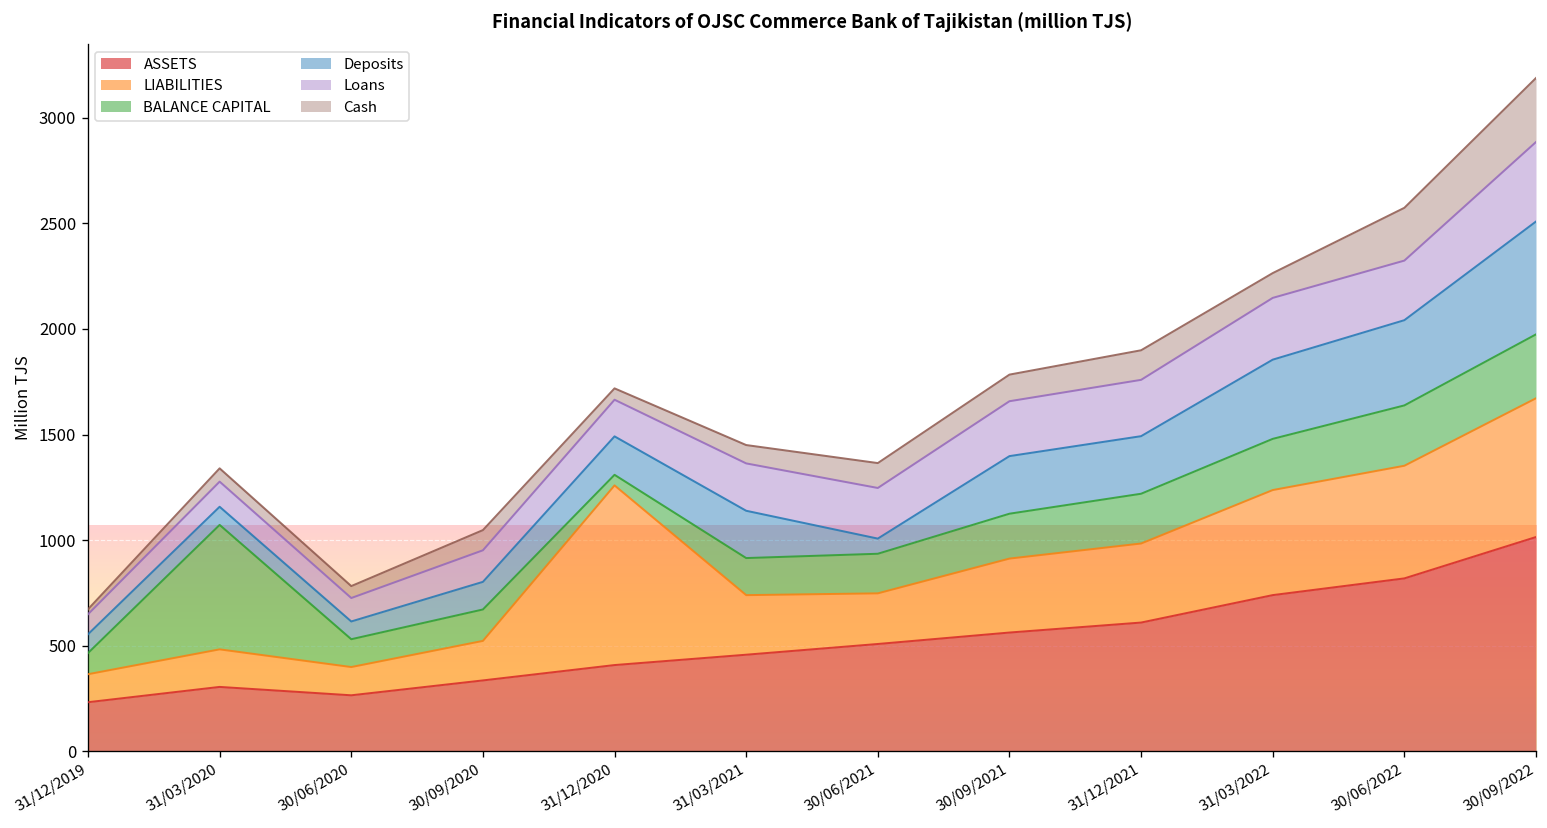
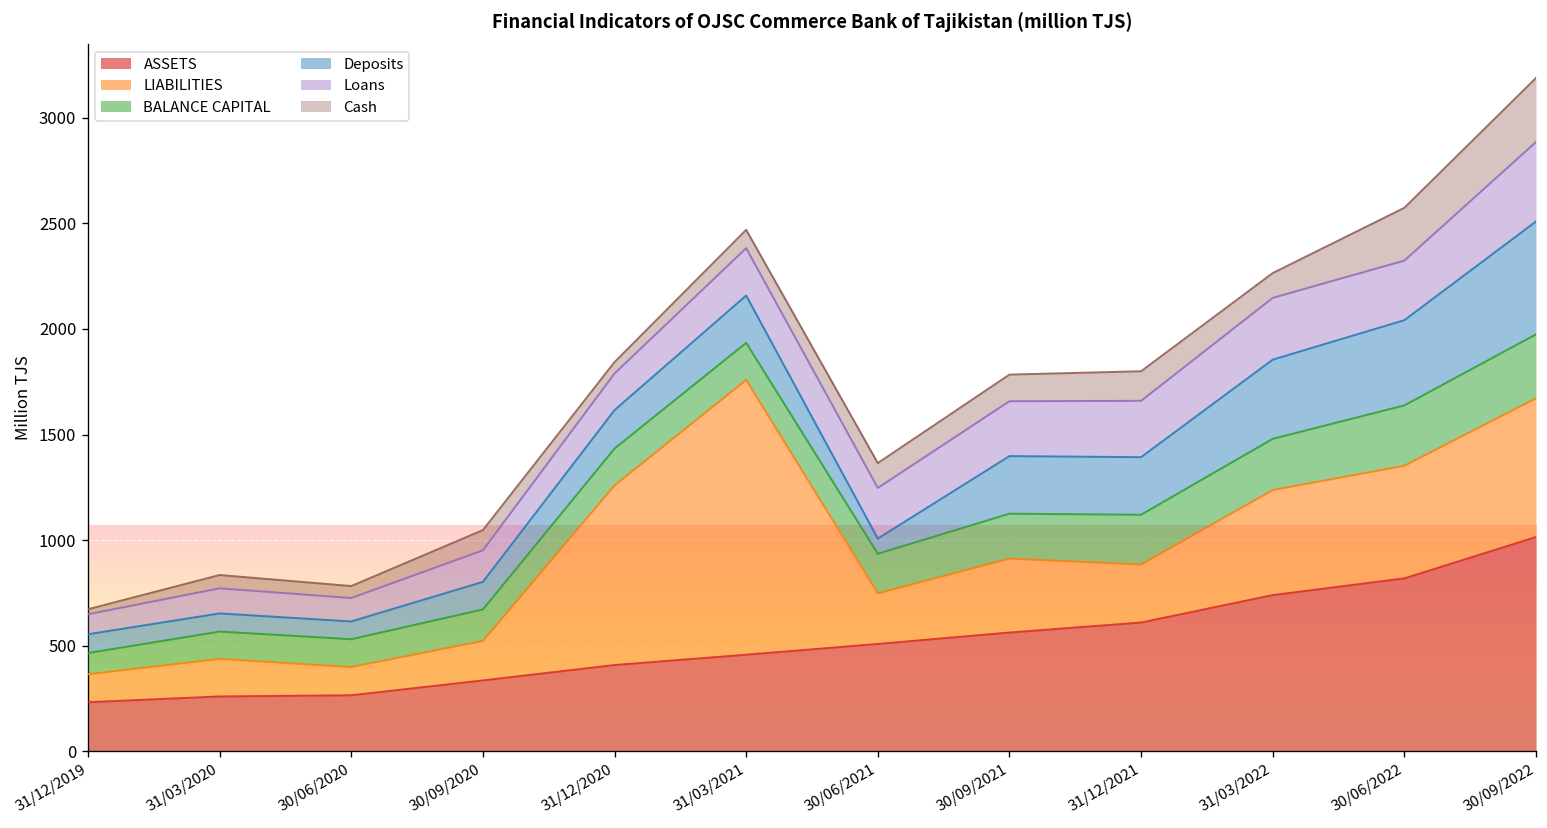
ASSETS, 31/03/2020: 310 -> 260
BALANCE CAPITAL, 31/03/2020: 590 -> 130
BALANCE CAPITAL, 31/12/2020: 50 -> 170
LIABILITIES, 31/03/2021: 280 -> 1300
LIABILITIES, 31/12/2021: 370 -> 270
